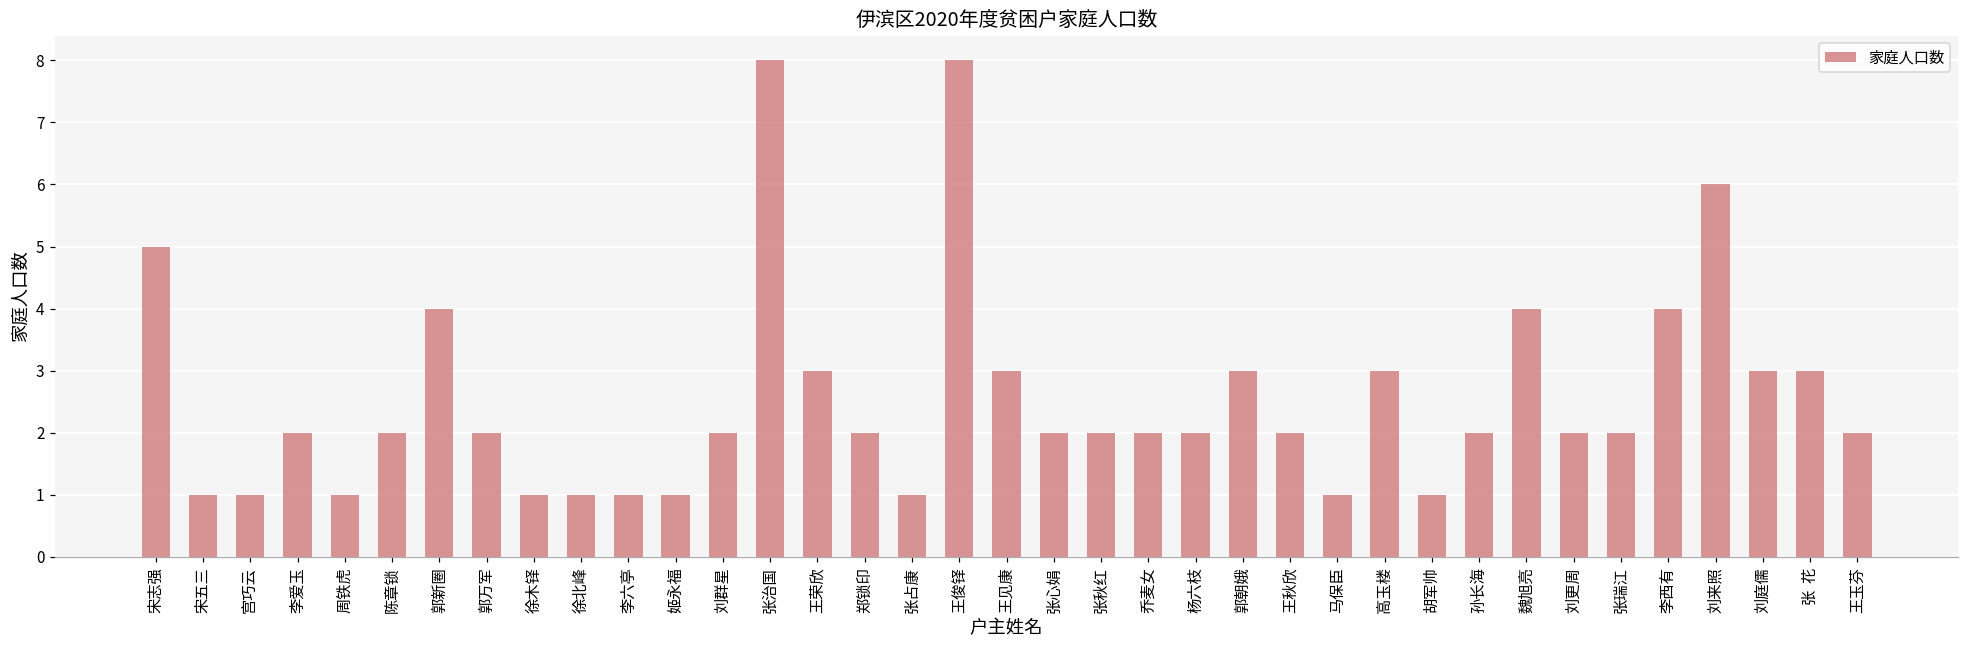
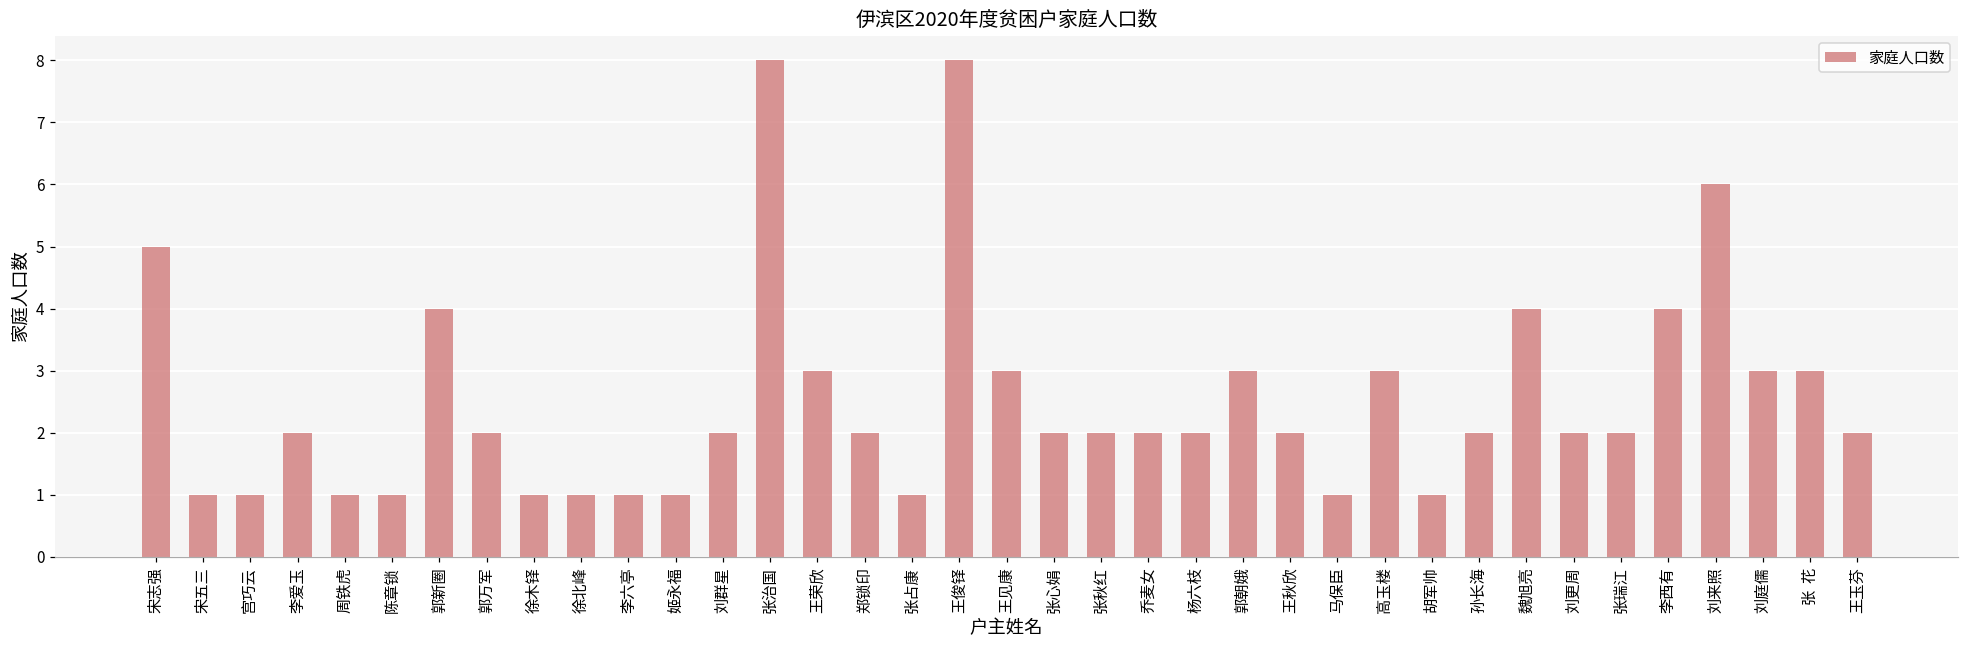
陈章锁: 2 -> 1
